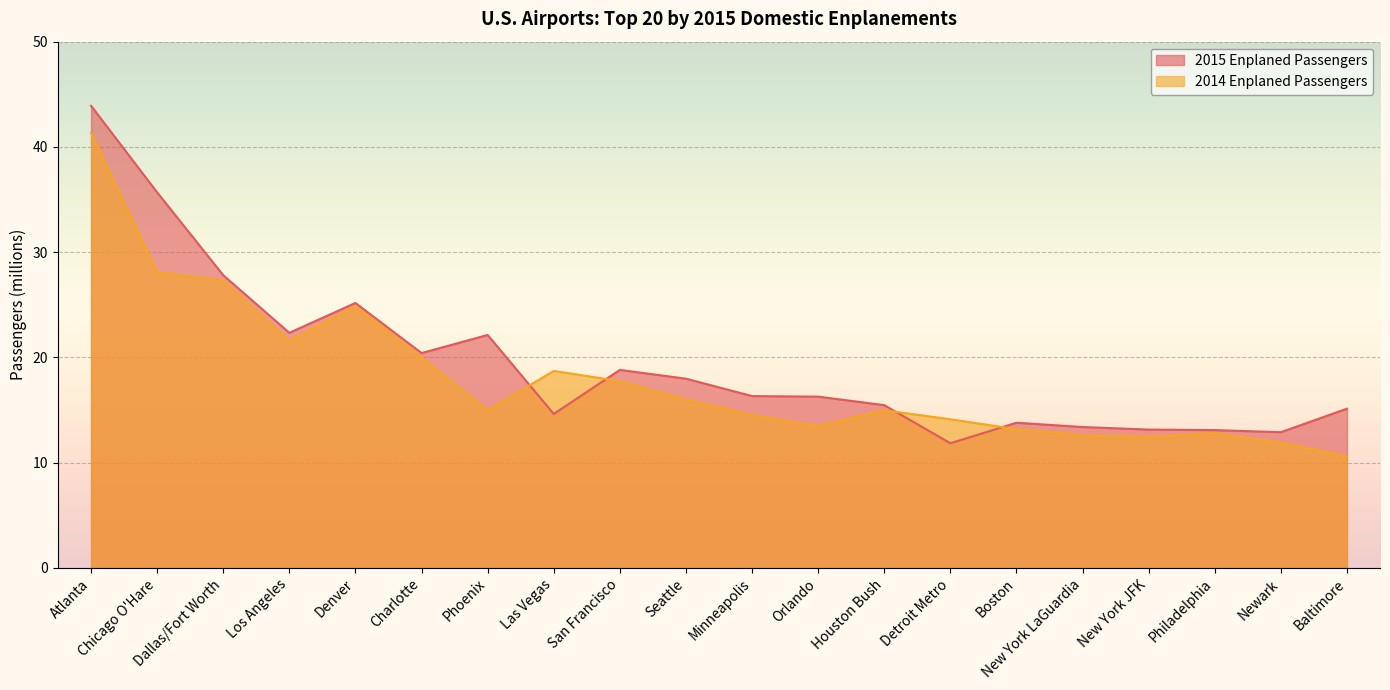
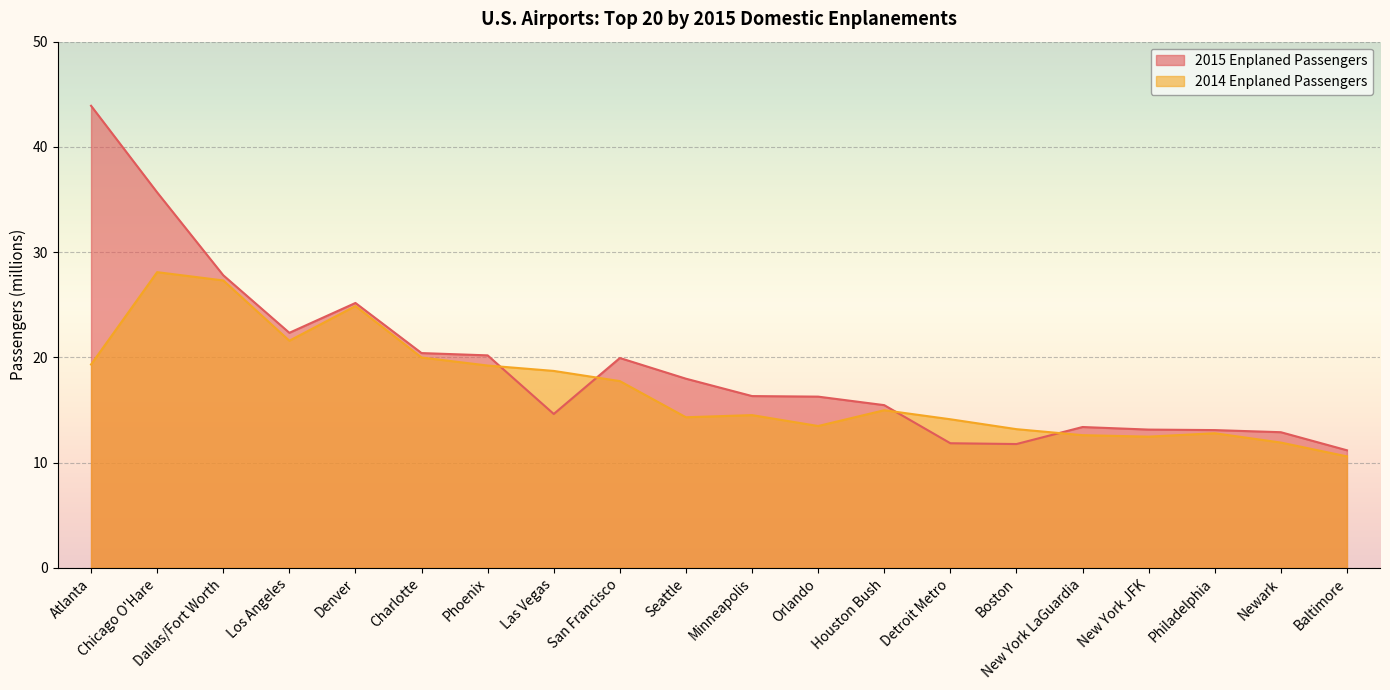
2014 Enplaned Passengers, Atlanta: 41.3 -> 19.3
2015 Enplaned Passengers, Phoenix: 22.1 -> 20.2
2014 Enplaned Passengers, Phoenix: 15.0 -> 19.2
2015 Enplaned Passengers, San Francisco: 18.8 -> 19.9
2014 Enplaned Passengers, Seattle: 16.0 -> 14.3
2015 Enplaned Passengers, Boston: 13.8 -> 11.8
2015 Enplaned Passengers, Baltimore: 15.1 -> 11.2
